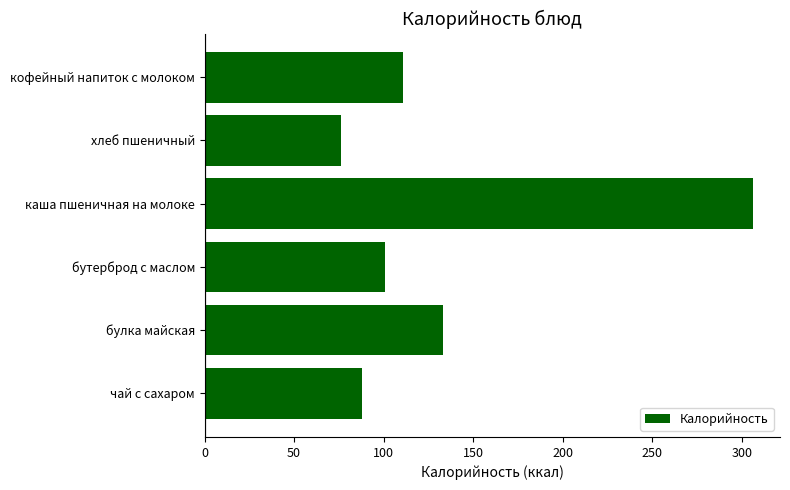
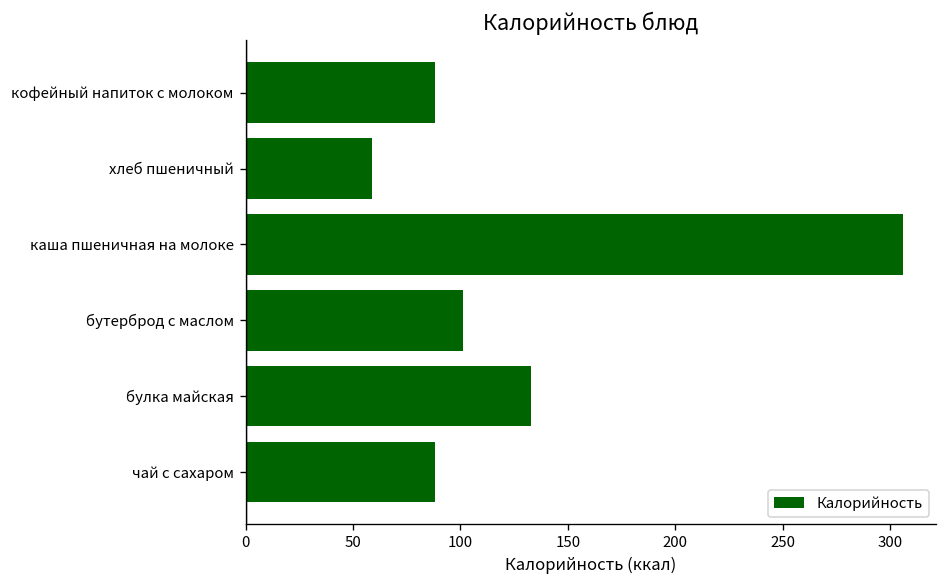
кофейный напиток с молоком: 111 -> 88
хлеб пшеничный: 76 -> 59
